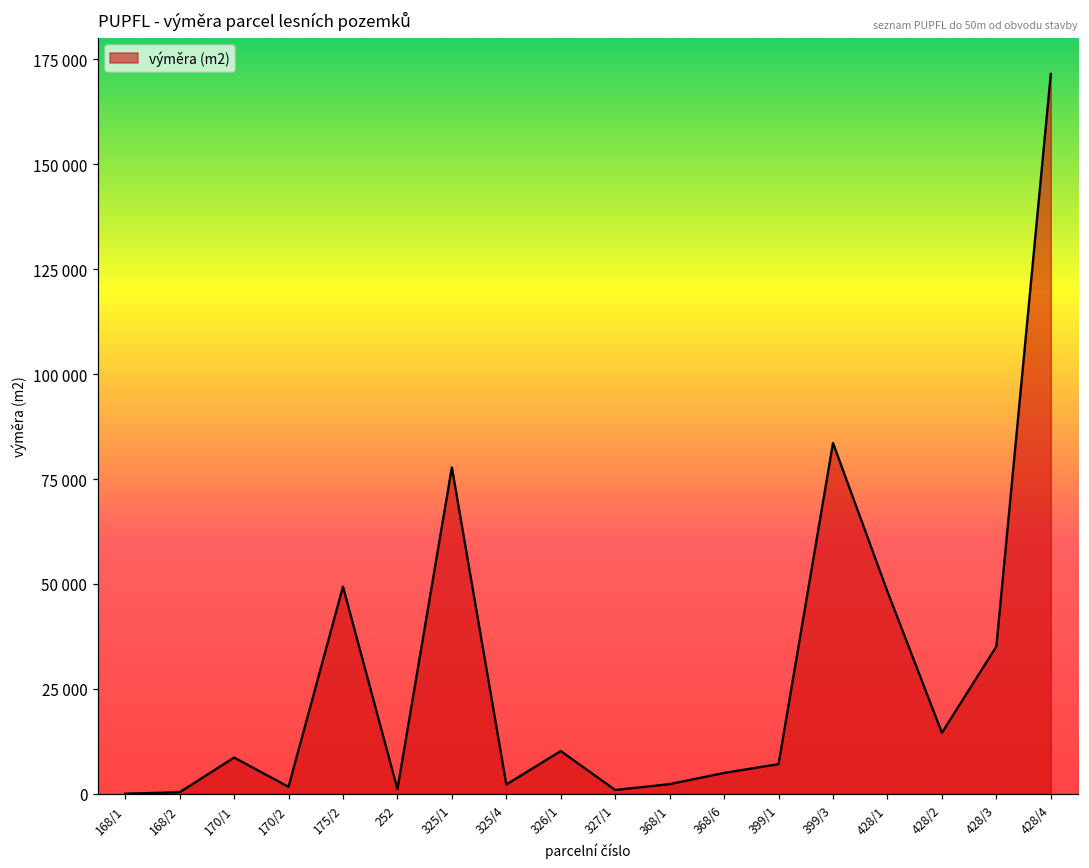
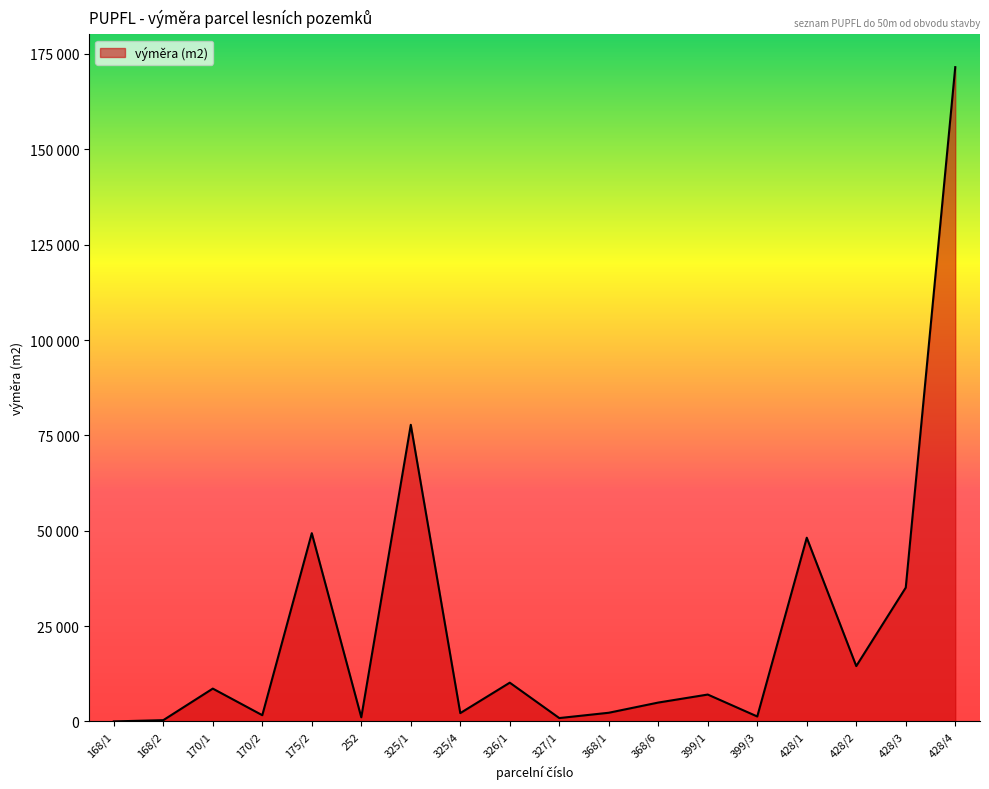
399/3: 84000 -> 1000
